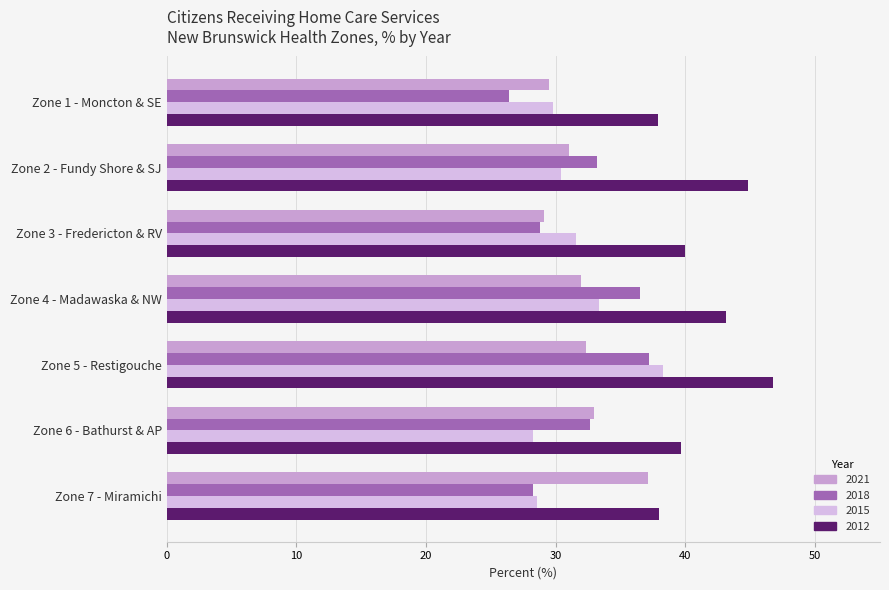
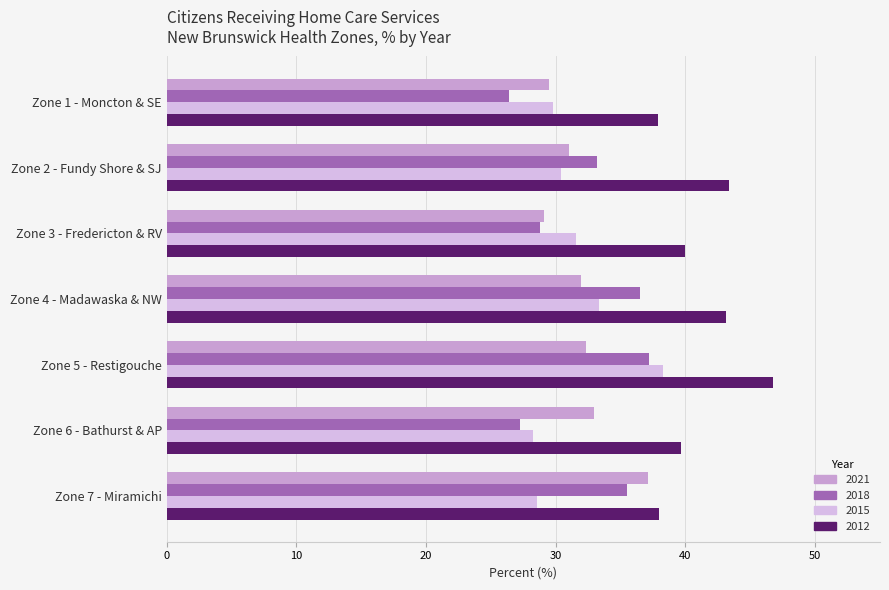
2012, Zone 2 - Fundy Shore & SJ: 44.9 -> 43.3
2018, Zone 6 - Bathurst & AP: 32.6 -> 27.3
2018, Zone 7 - Miramichi: 28.2 -> 35.5
